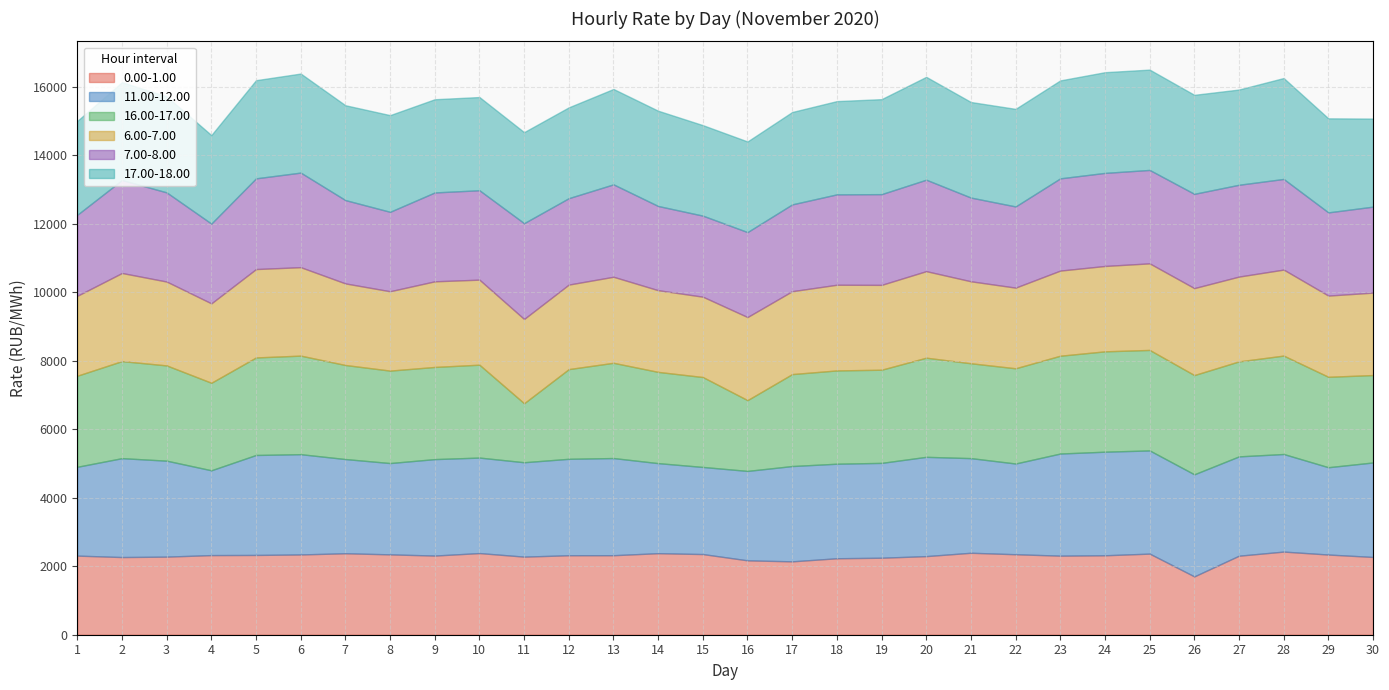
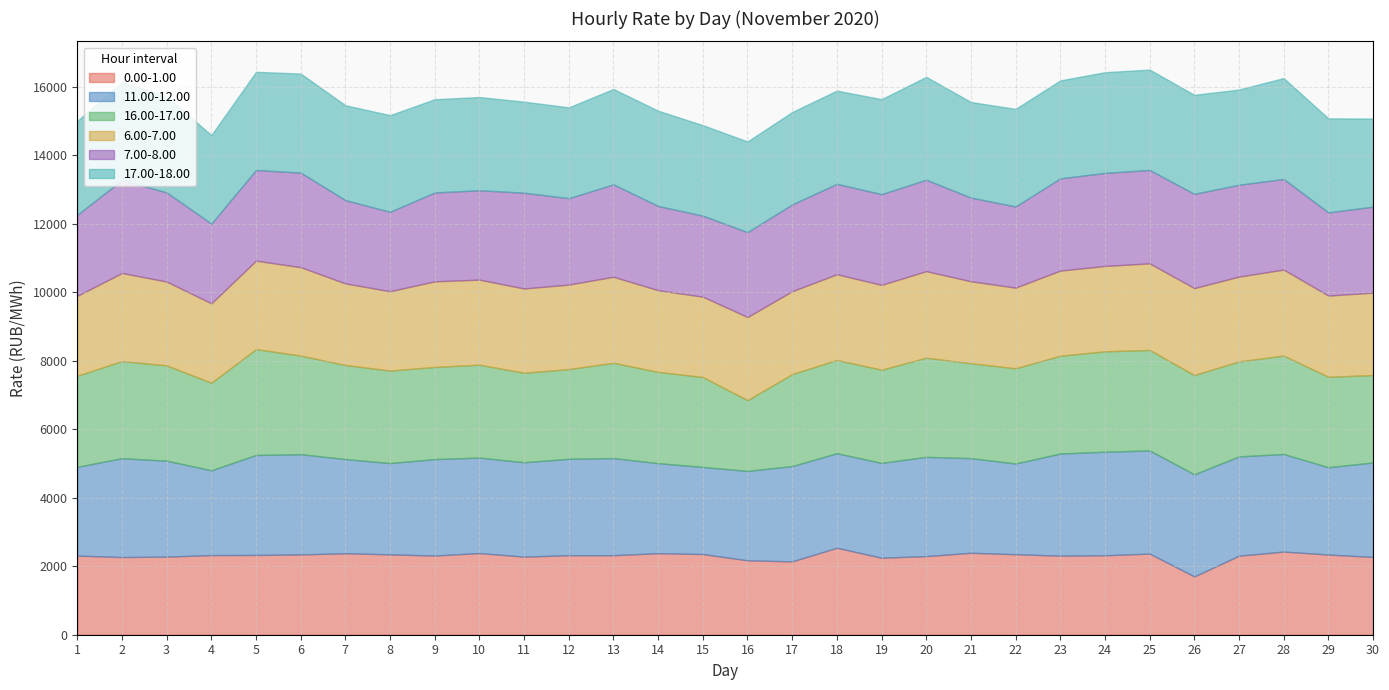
16.00-17.00, 5: 2800 -> 3100
16.00-17.00, 11: 1700 -> 2600
0.00-1.00, 18: 2200 -> 2500
